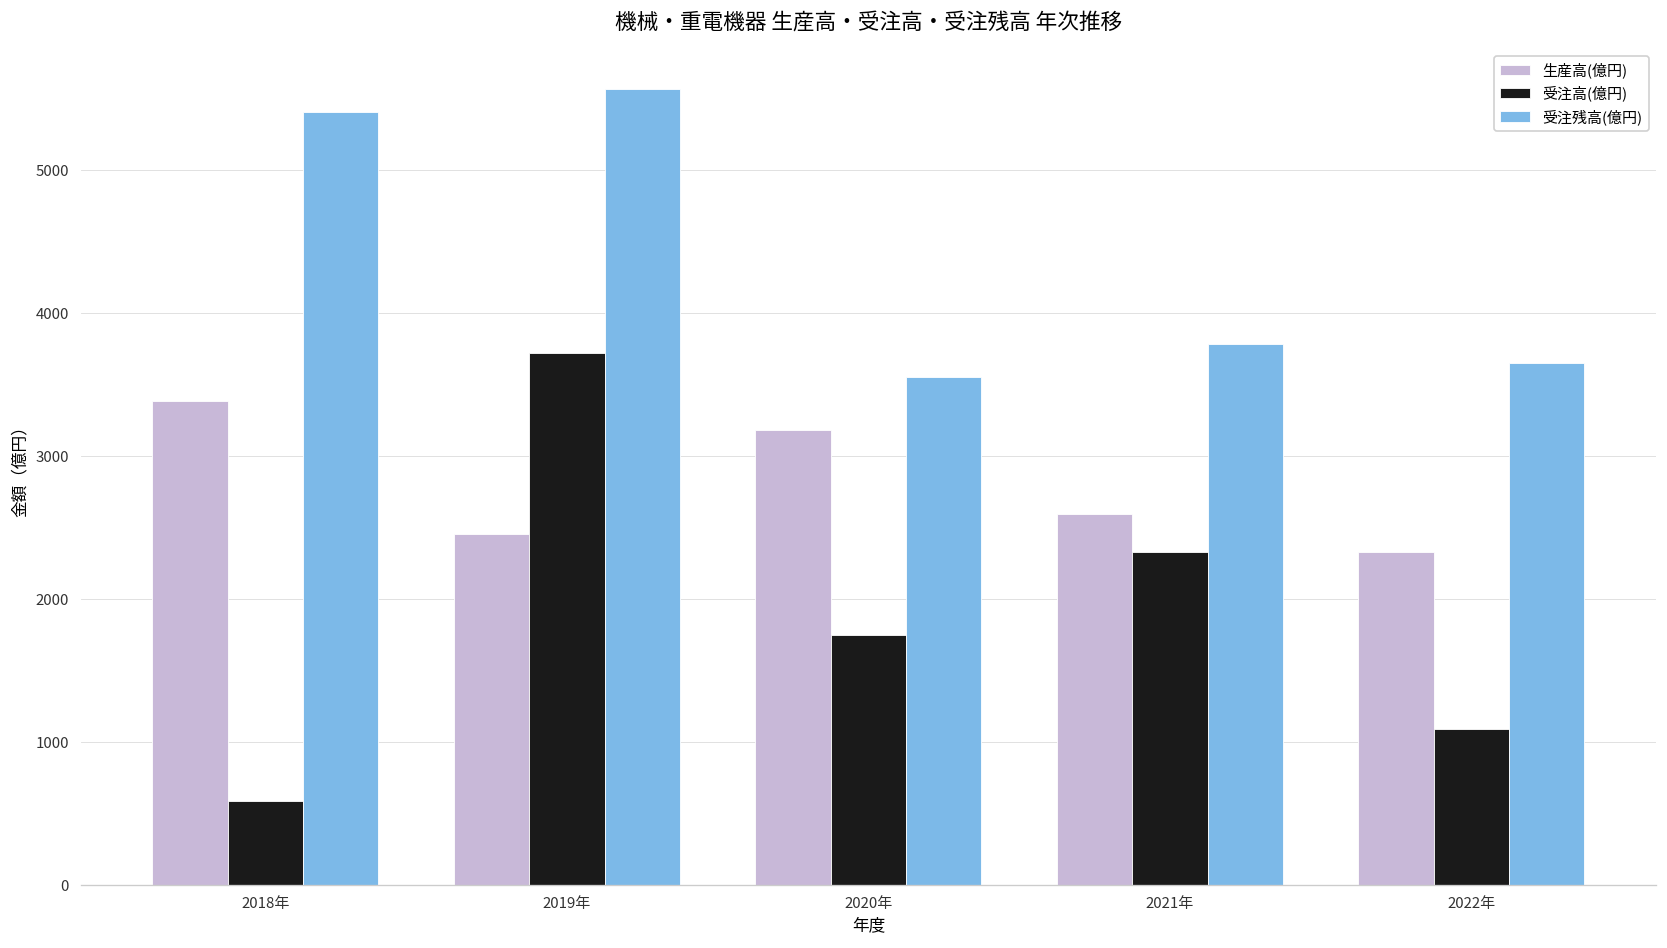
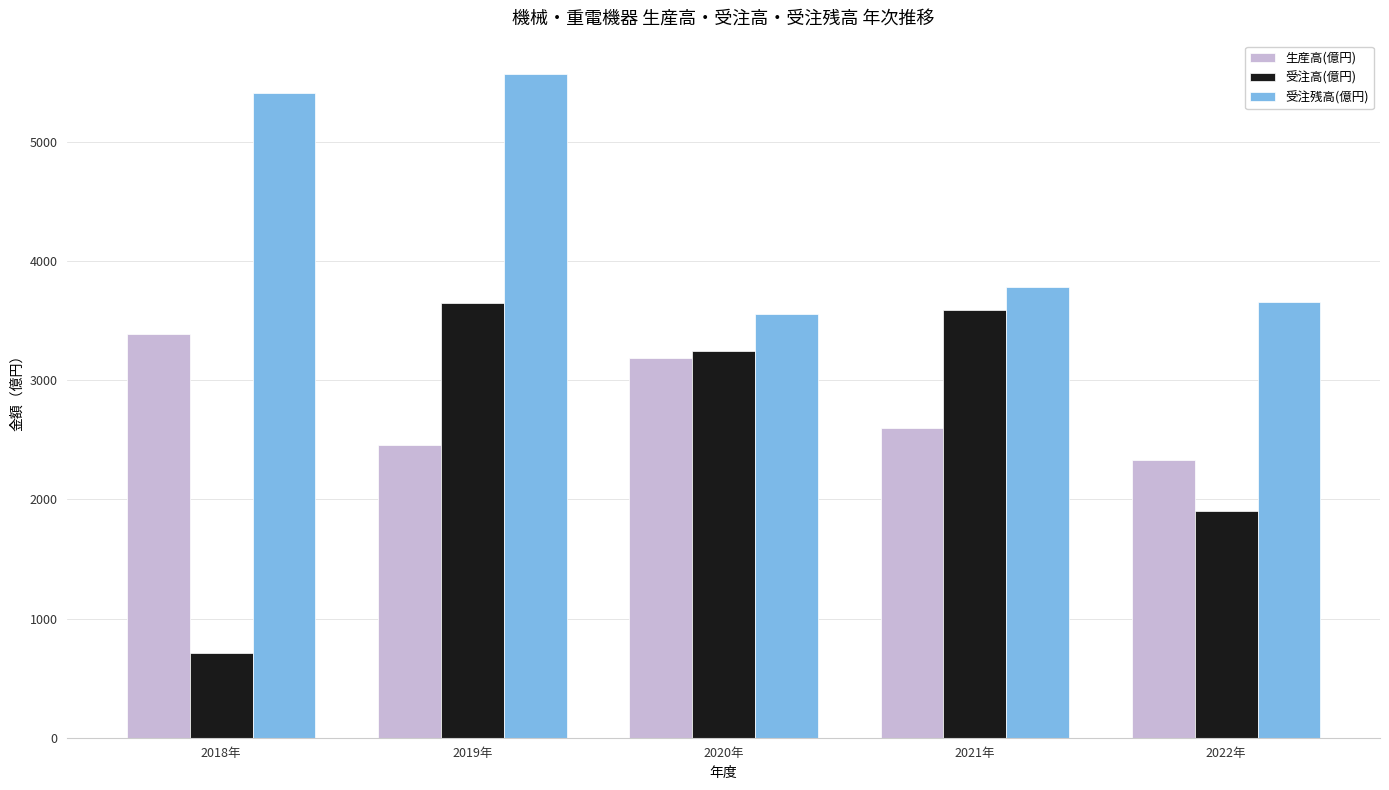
受注高(億円), 2018年: 590 -> 710
受注高(億円), 2019年: 3720 -> 3650
受注高(億円), 2020年: 1750 -> 3240
受注高(億円), 2021年: 2330 -> 3590
受注高(億円), 2022年: 1090 -> 1900
